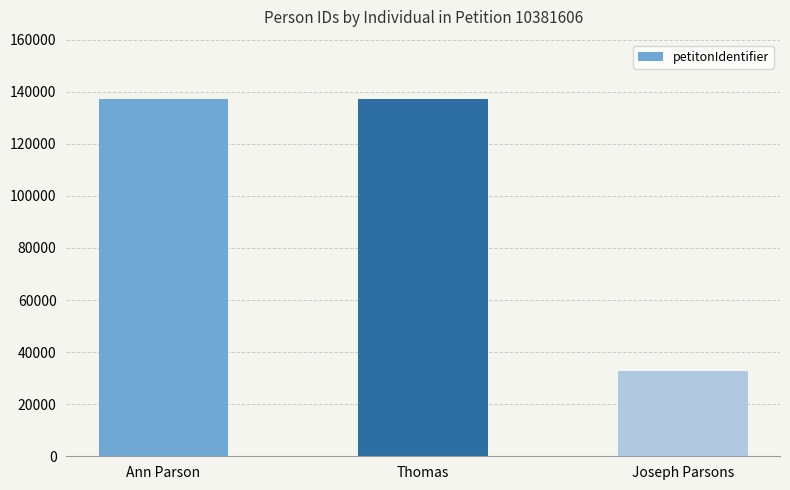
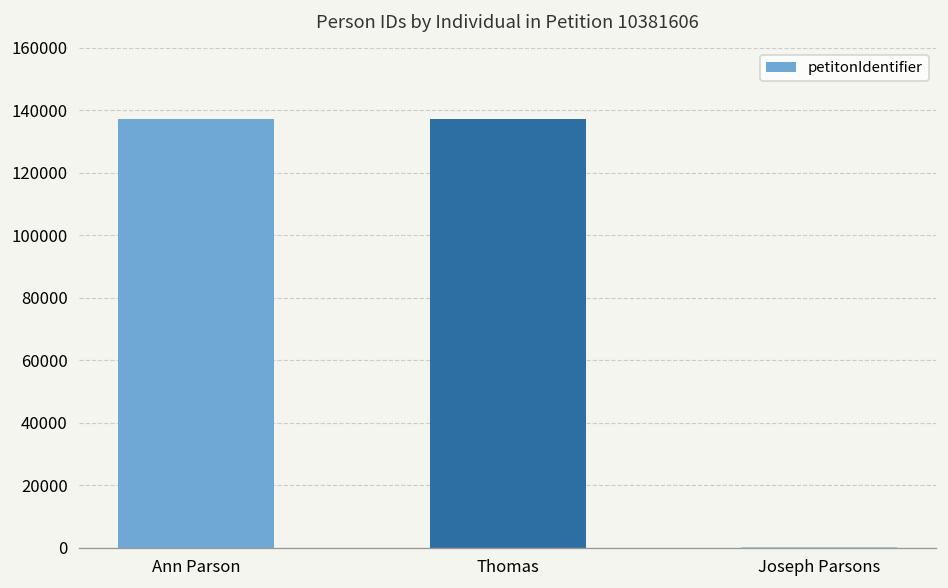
Joseph Parsons: 33000 -> 0
